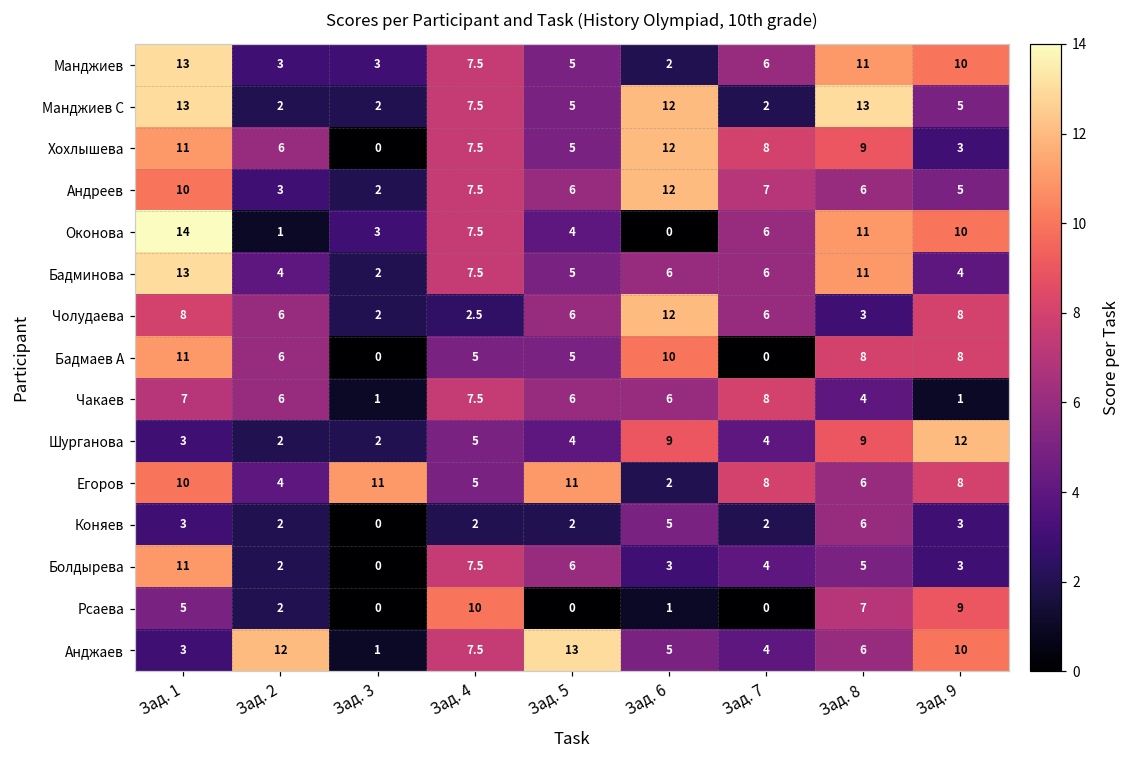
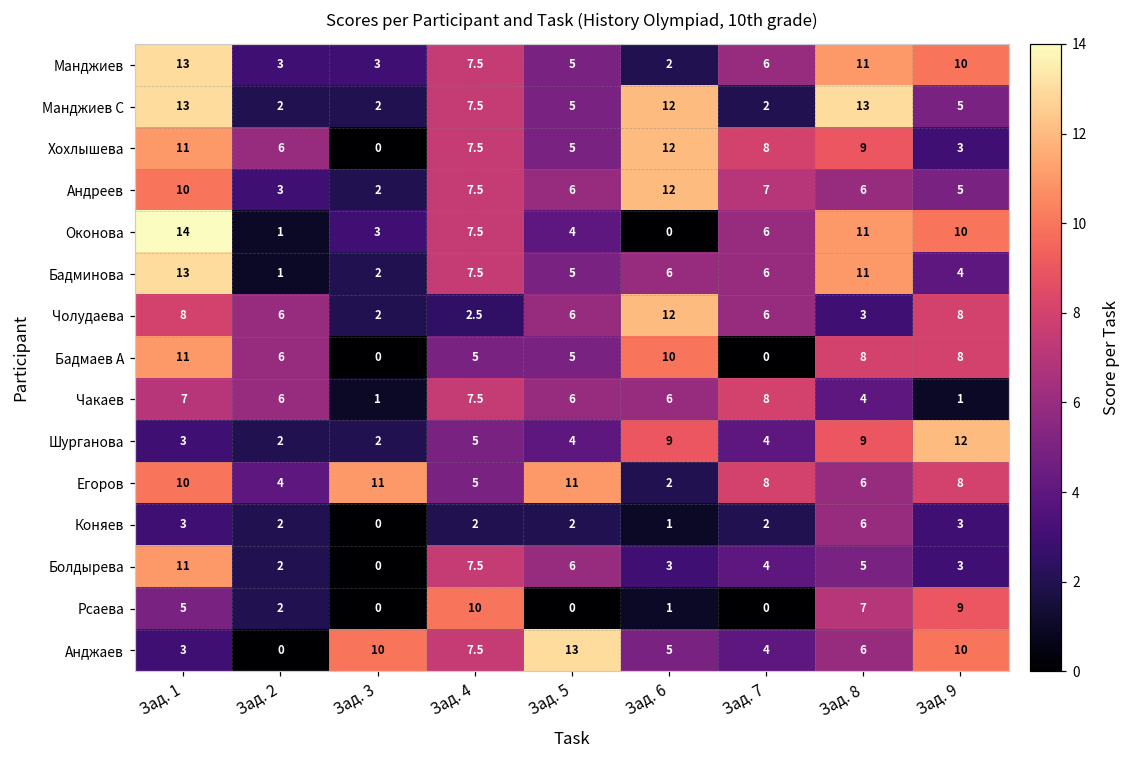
Бадминова, Зад. 2: 4 -> 1
Коняев, Зад. 6: 5 -> 1
Анджаев, Зад. 2: 12 -> 0
Анджаев, Зад. 3: 1 -> 10
